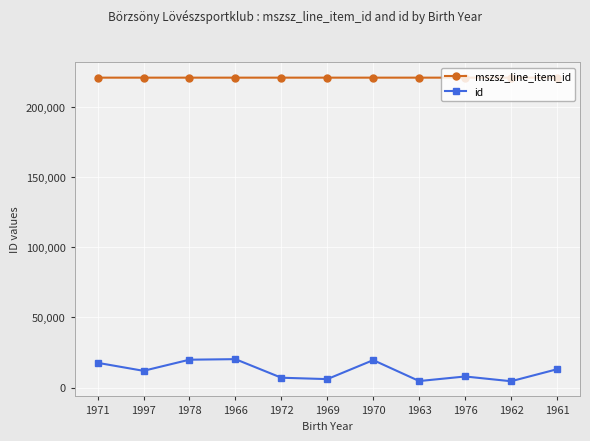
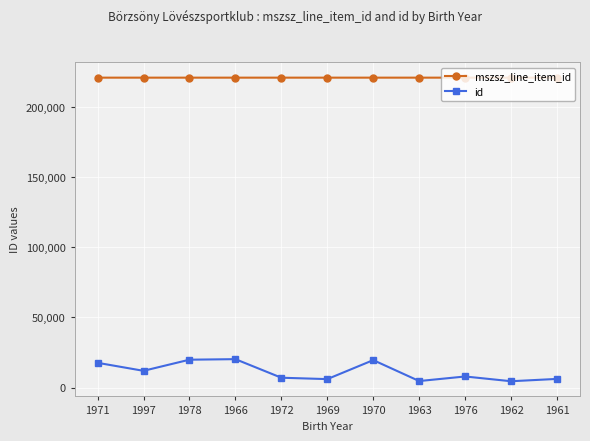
id, 1961: 13,000 -> 6,000
